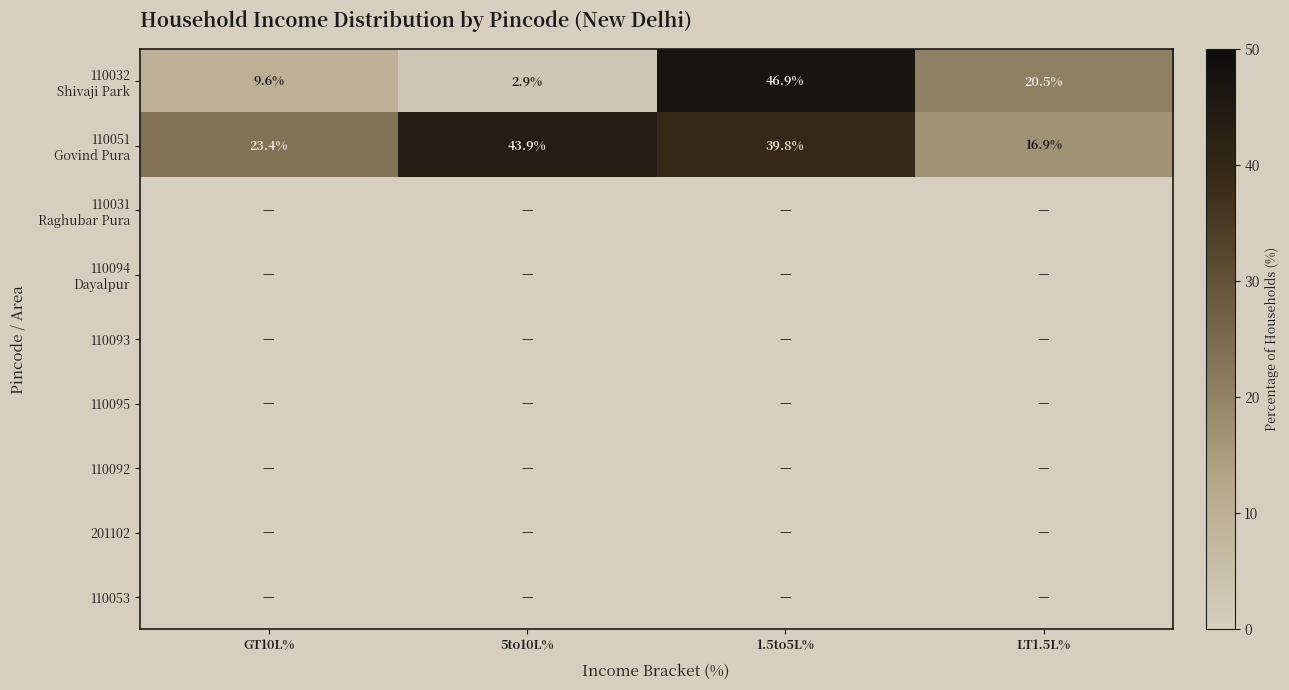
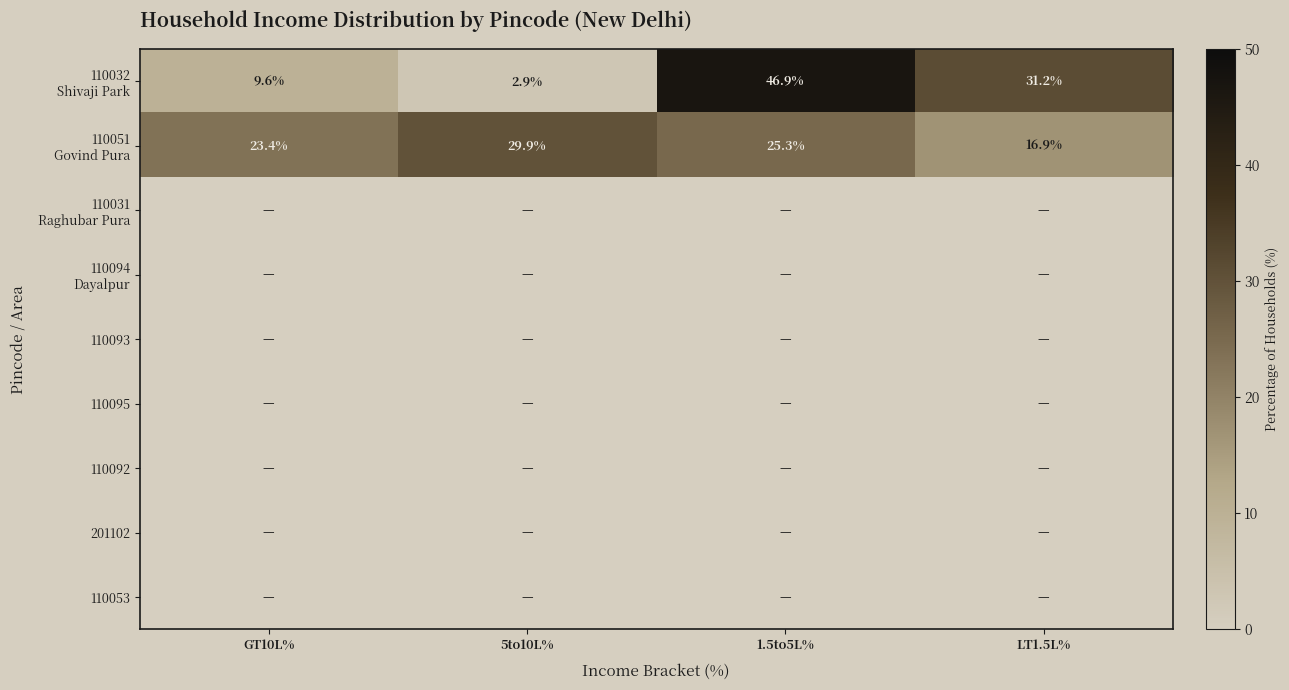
110032 Shivaji Park, LT1.5L%: 20.5% -> 31.2%
110051 Govind Pura, 5to10L%: 43.9% -> 29.9%
110051 Govind Pura, 1.5to5L%: 39.8% -> 25.3%
